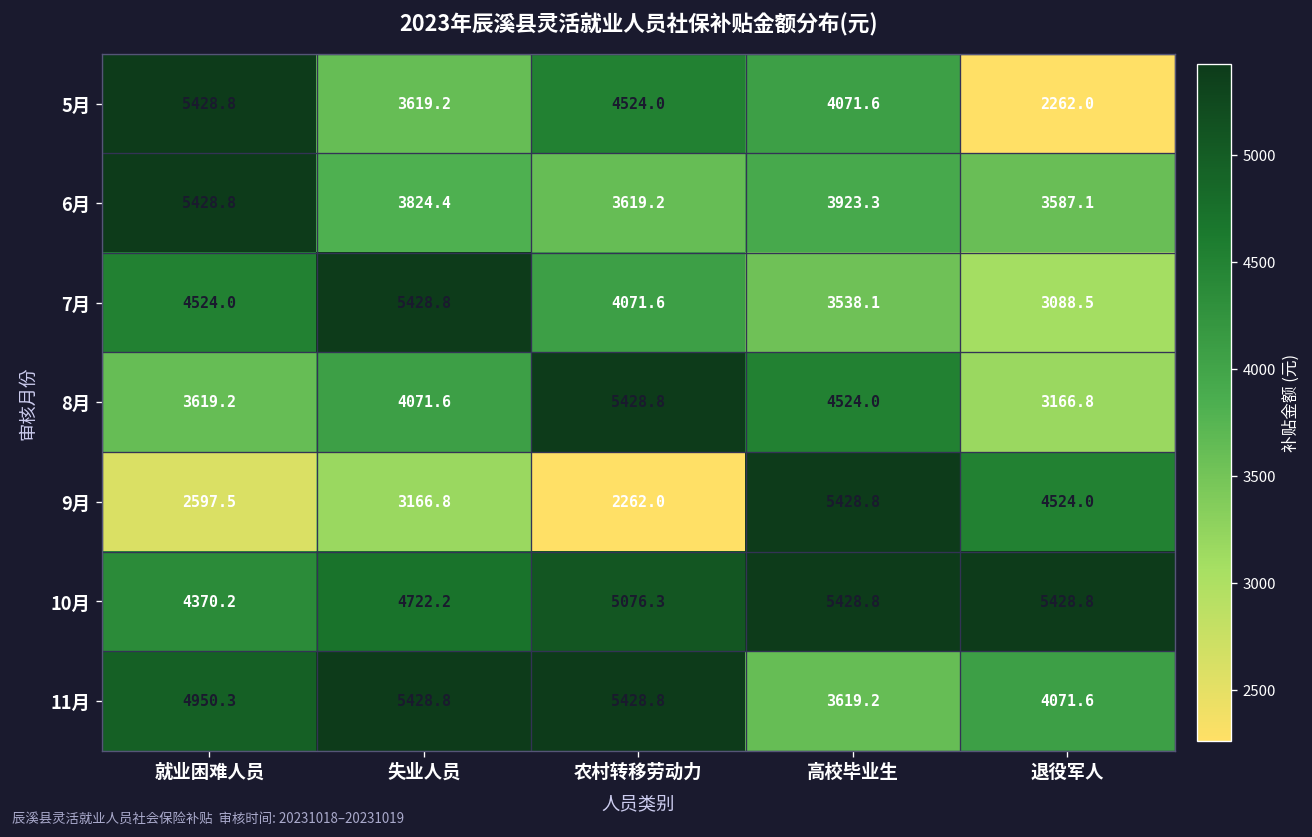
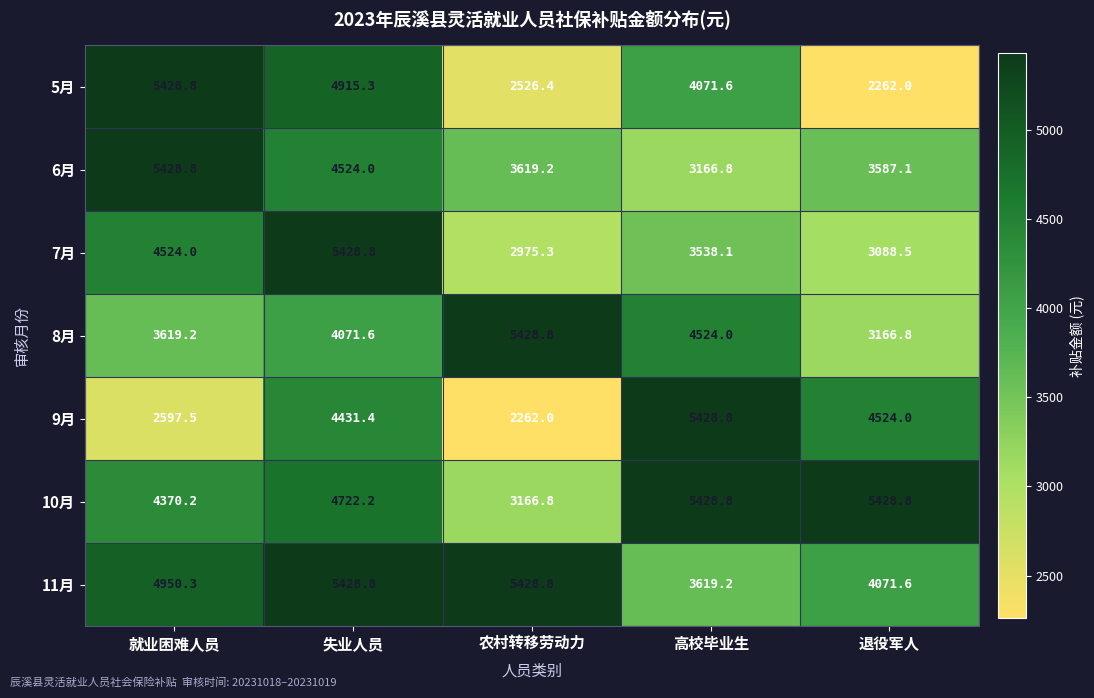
5月, 失业人员: 3619.2 -> 4915.3
5月, 农村转移劳动力: 4524.0 -> 2526.4
6月, 失业人员: 3824.4 -> 4524.0
6月, 高校毕业生: 3923.3 -> 3166.8
7月, 农村转移劳动力: 4071.6 -> 2975.3
9月, 失业人员: 3166.8 -> 4431.4
10月, 农村转移劳动力: 5076.3 -> 3166.8
